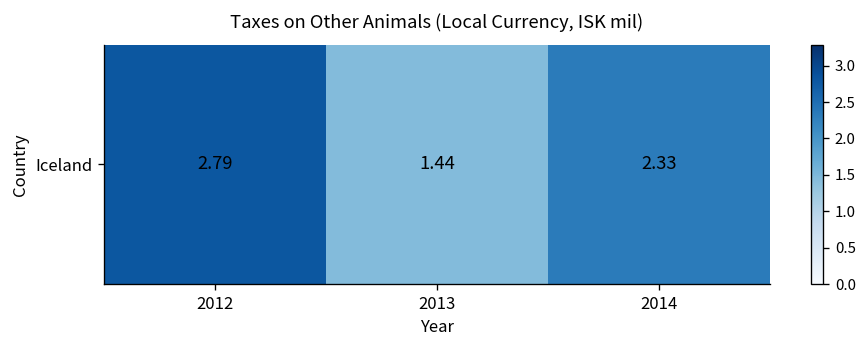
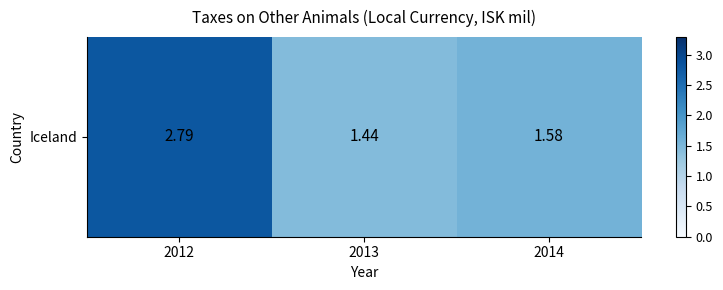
Iceland, 2014: 2.33 -> 1.58
